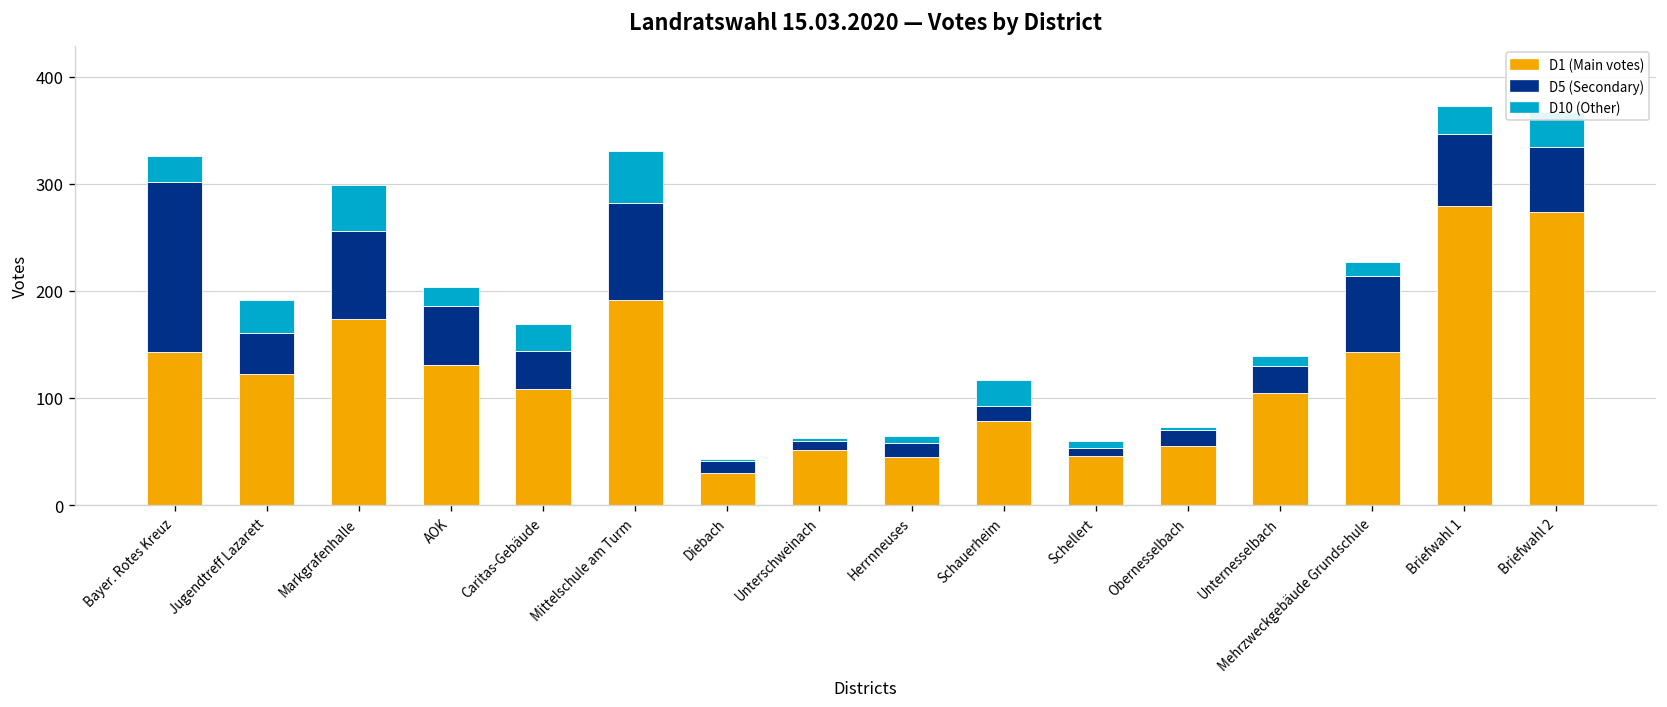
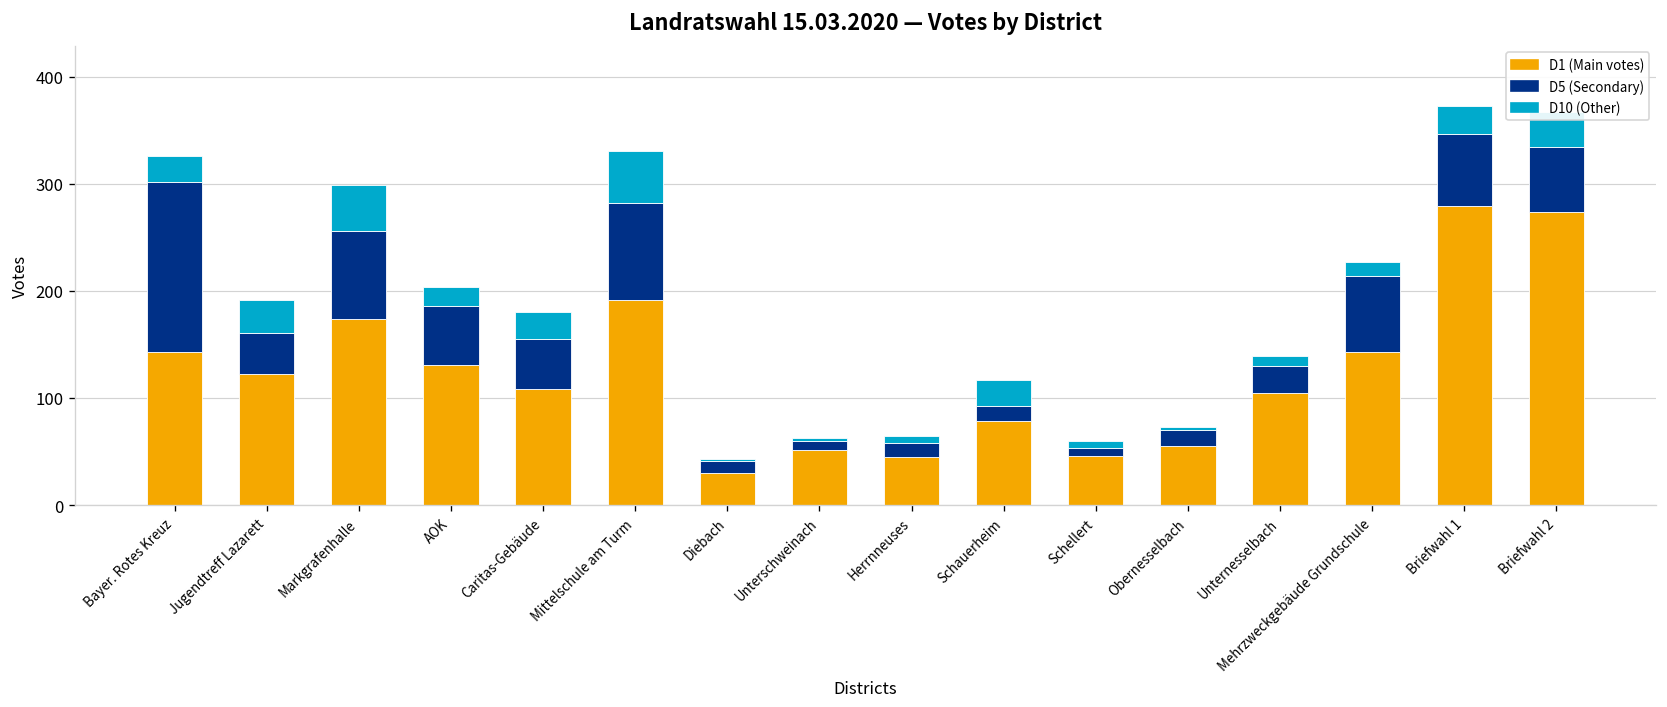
D5 (Secondary), Caritas-Gebäude: 40 -> 50
